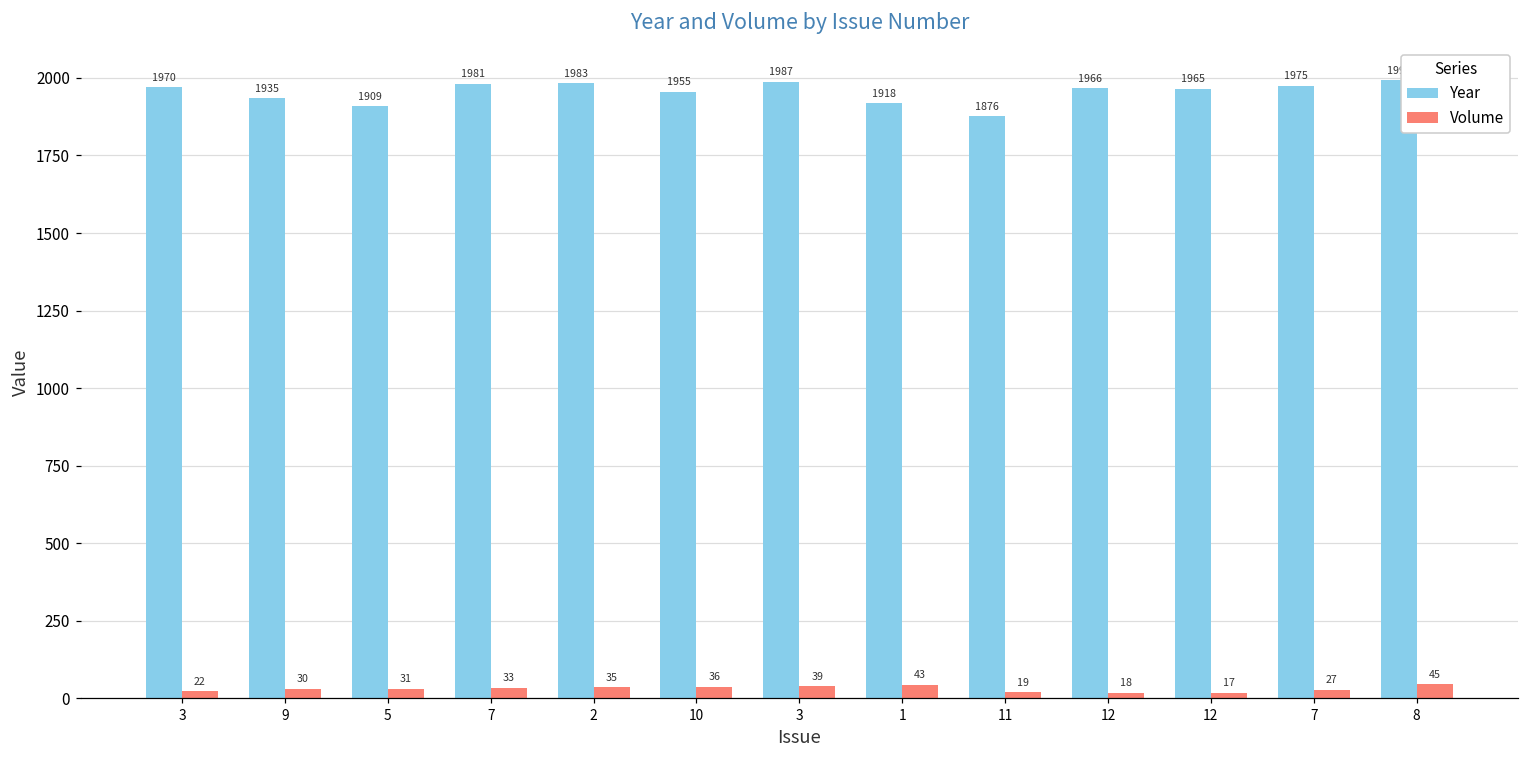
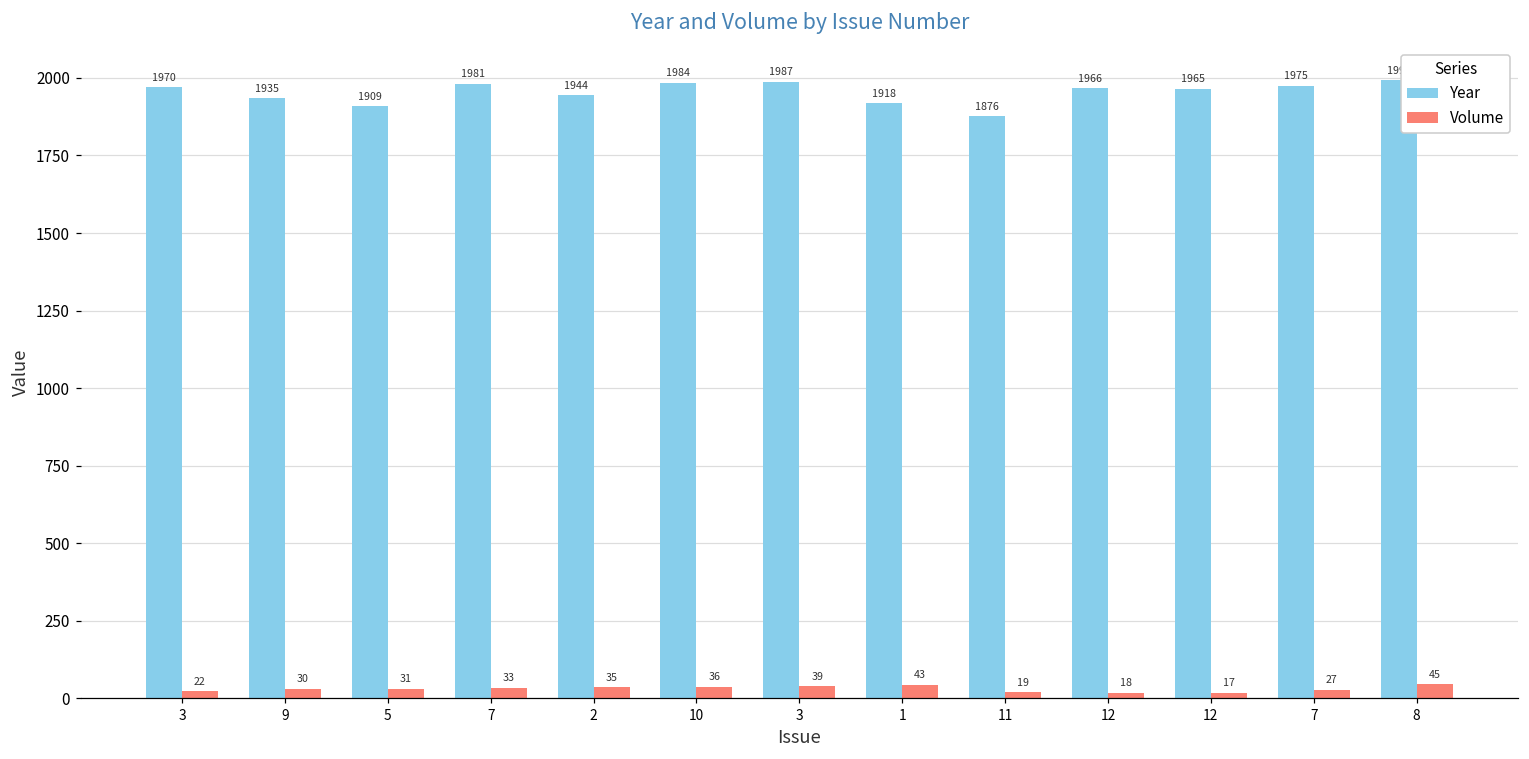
Year, 2: 1983 -> 1944
Year, 10: 1955 -> 1984
